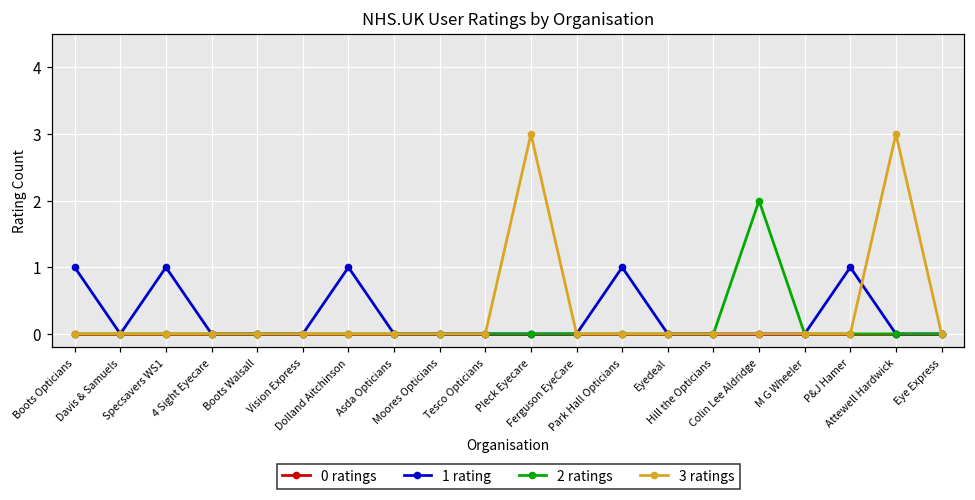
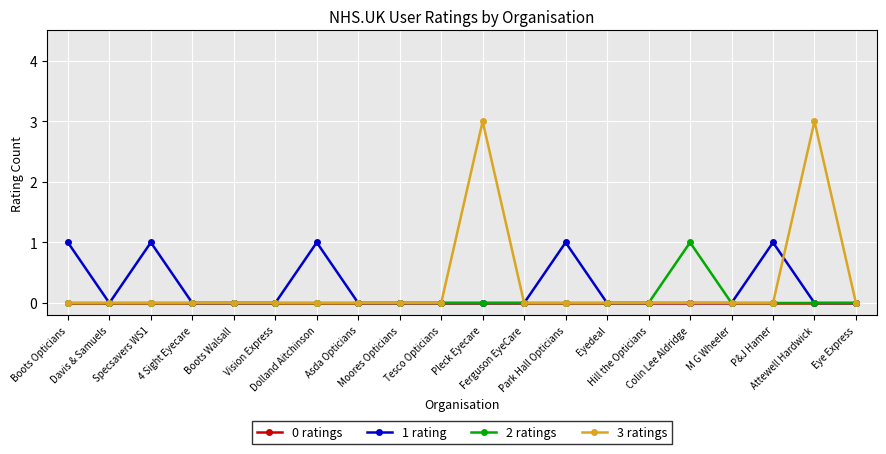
2 ratings, Colin Lee Aldridge: 2 -> 1
